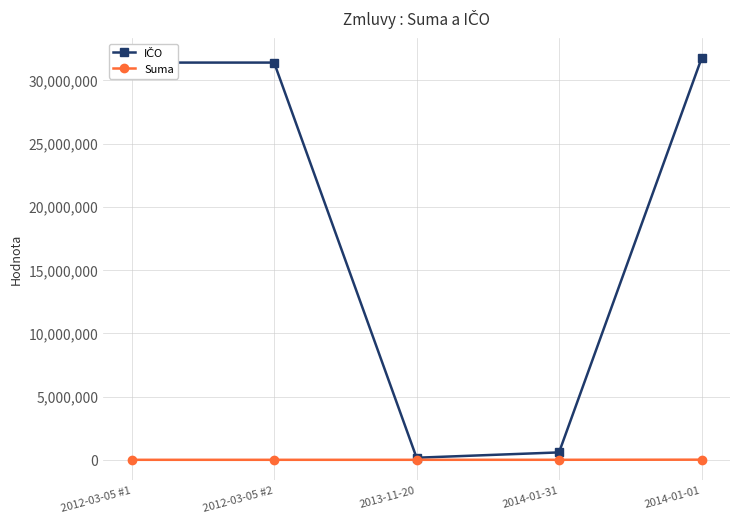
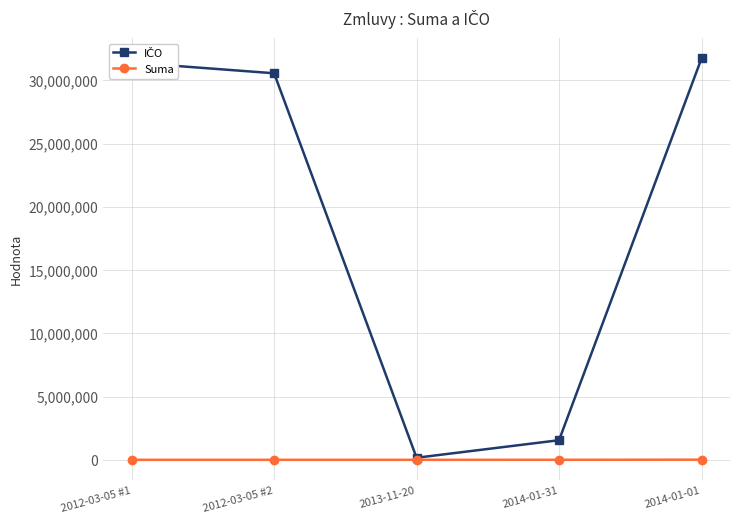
IČO, 2012-03-05 #2: 31,400,000 -> 30,600,000
IČO, 2014-01-31: 600,000 -> 1,500,000
